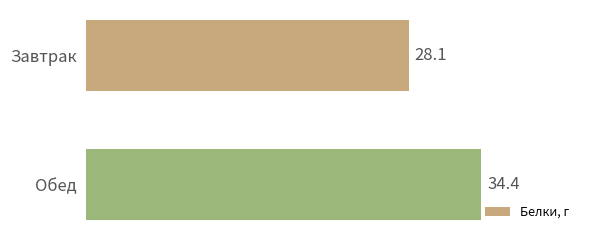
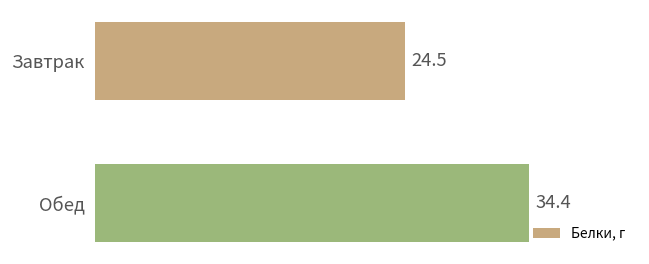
Завтрак: 28.1 -> 24.5
